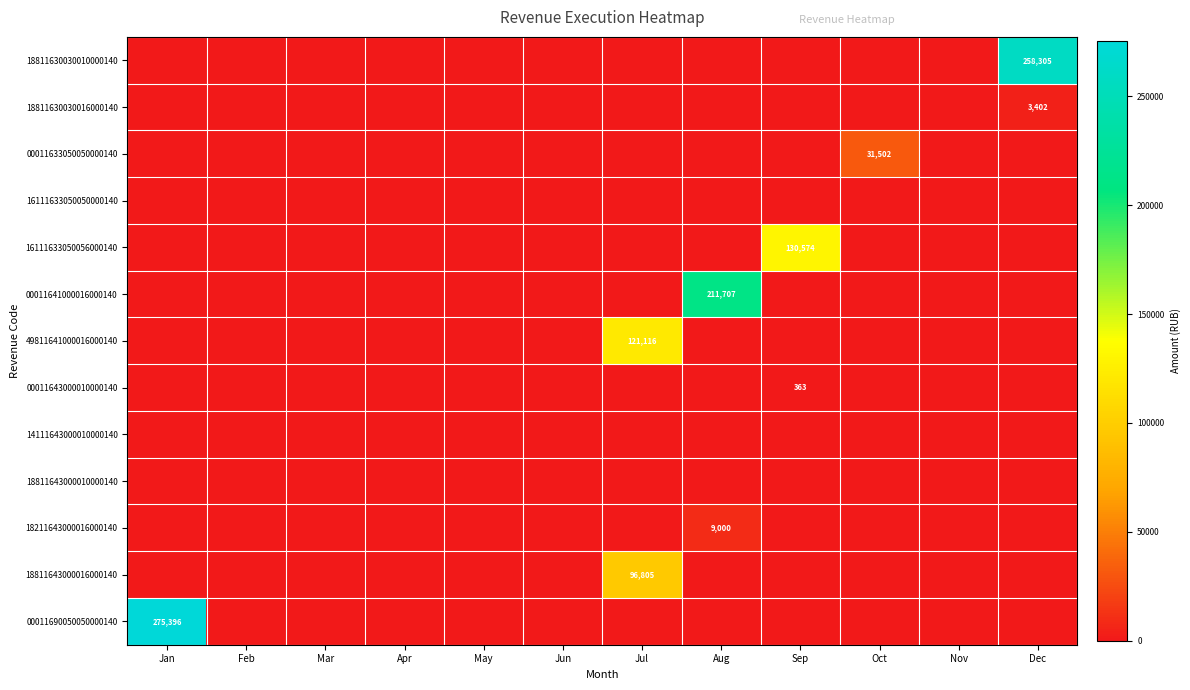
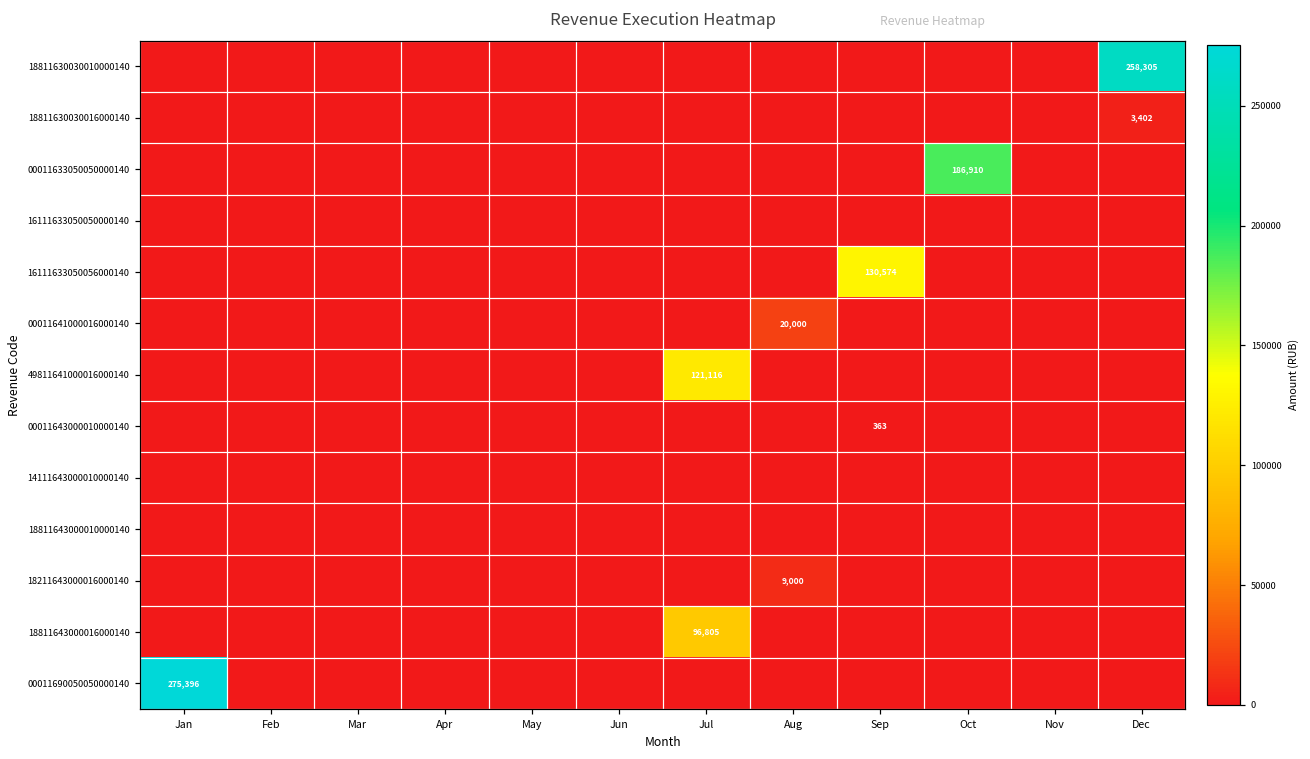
00011633050050000140, Oct: 31,502 -> 186,910
00011641000016000140, Aug: 211,707 -> 20,000
